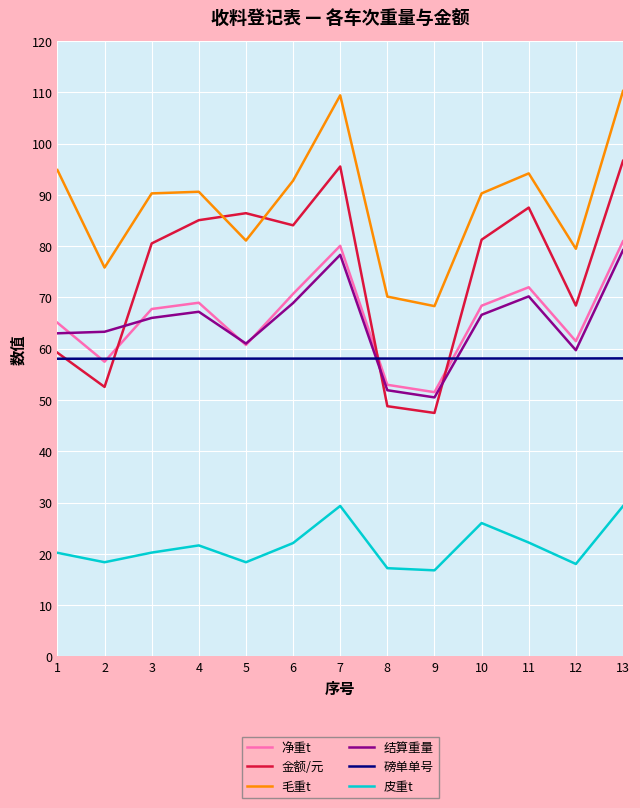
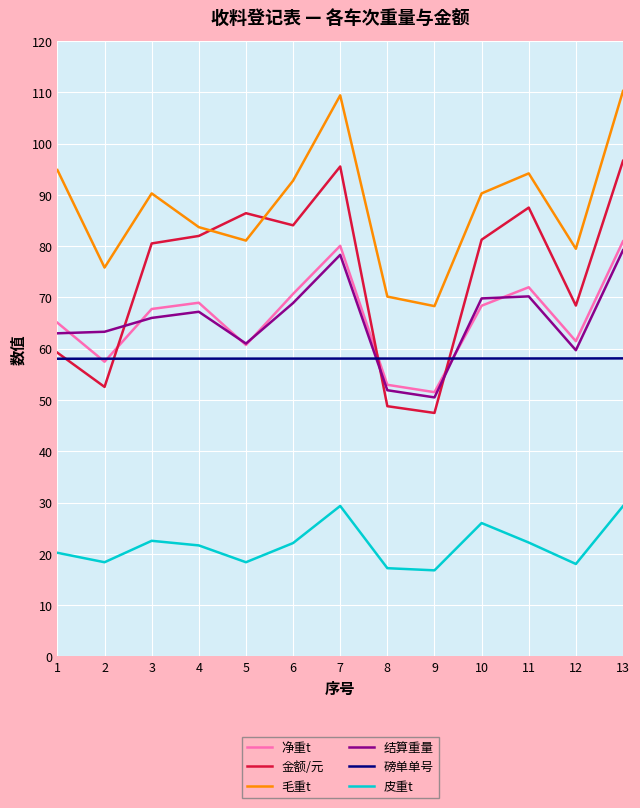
皮重t, 3: 20 -> 23
金额/元, 4: 85 -> 82
毛重t, 4: 91 -> 84
结算重量, 10: 67 -> 70
